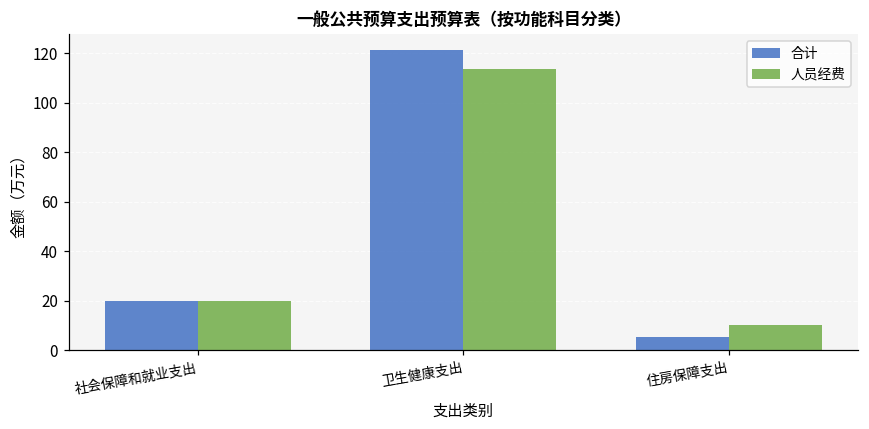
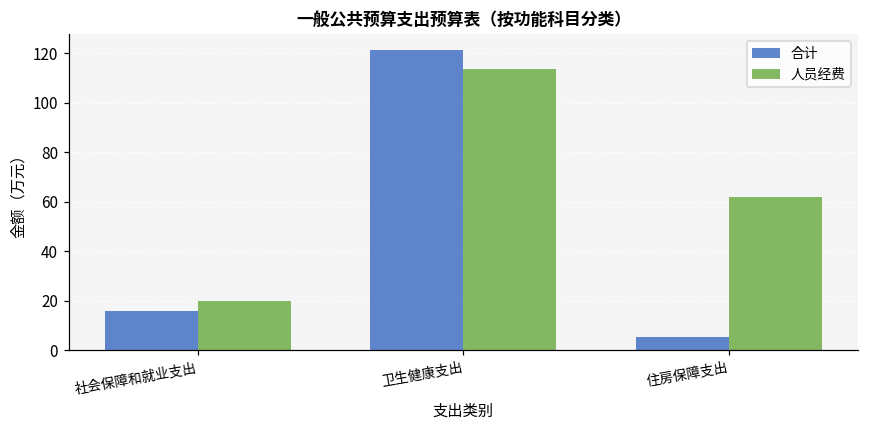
合计, 社会保障和就业支出: 20 -> 16
人员经费, 住房保障支出: 10 -> 62
